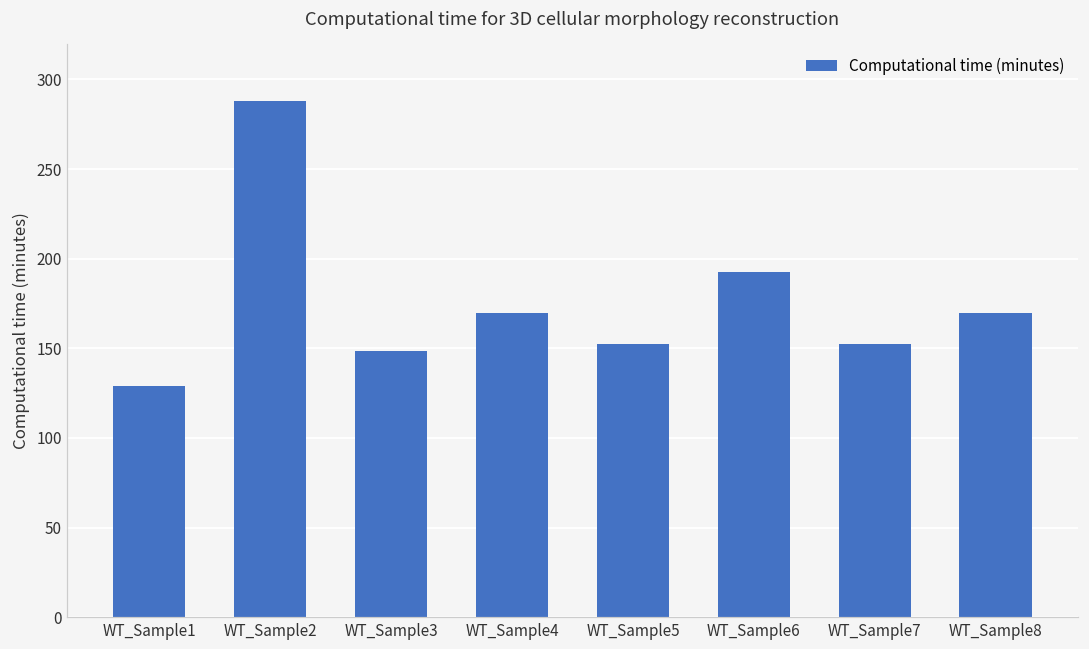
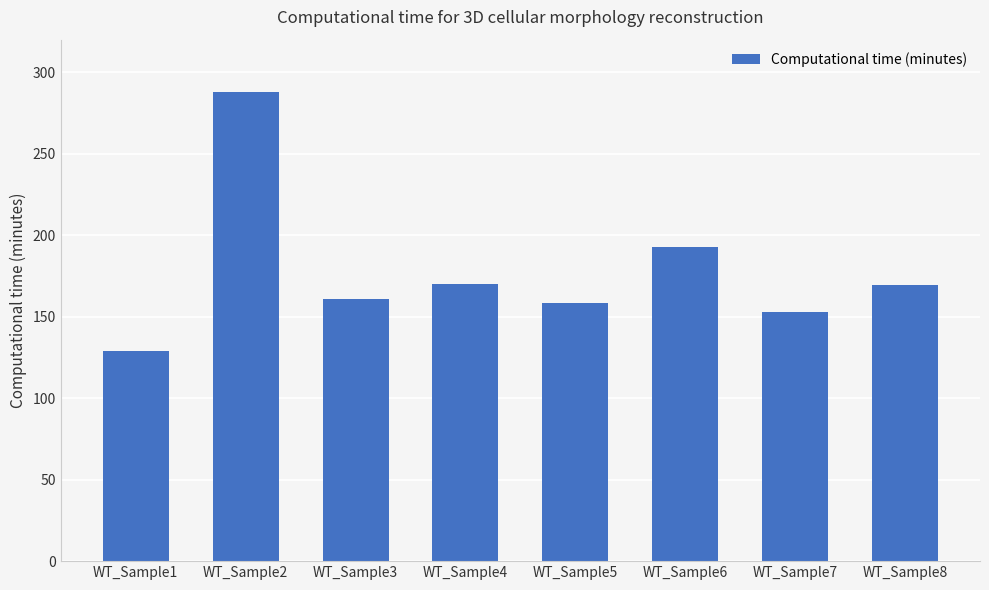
WT_Sample3: 149 -> 161
WT_Sample5: 153 -> 159
